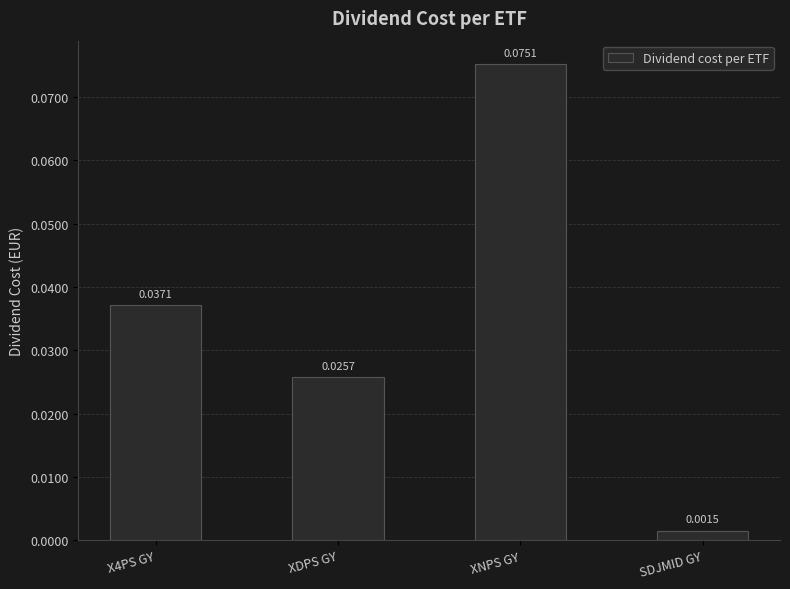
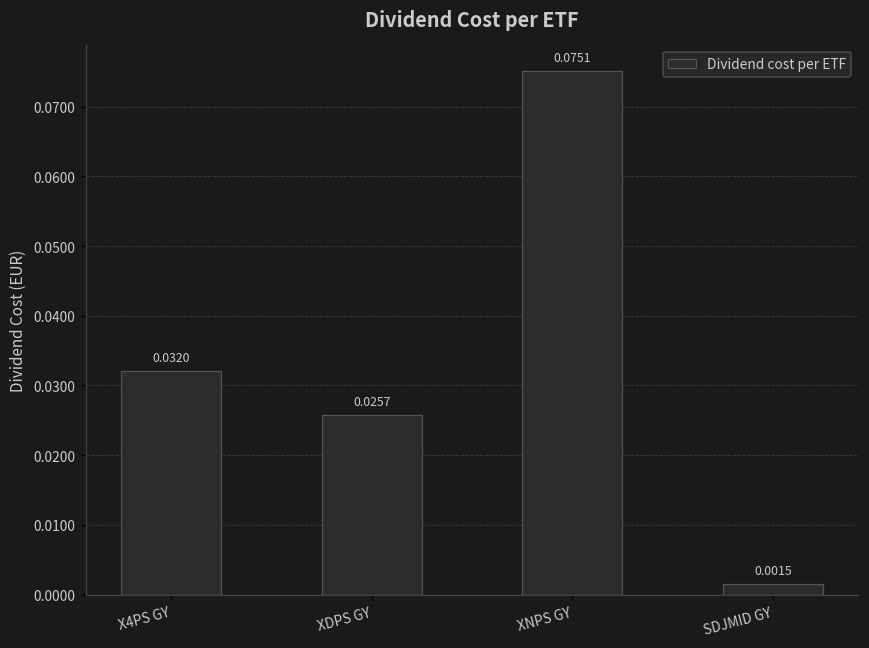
X4PS GY: 0.0371 -> 0.0320
